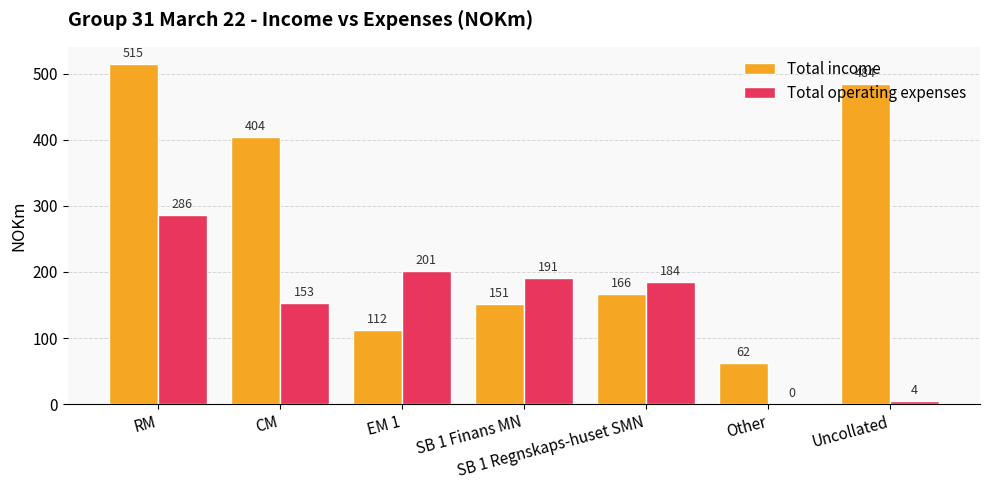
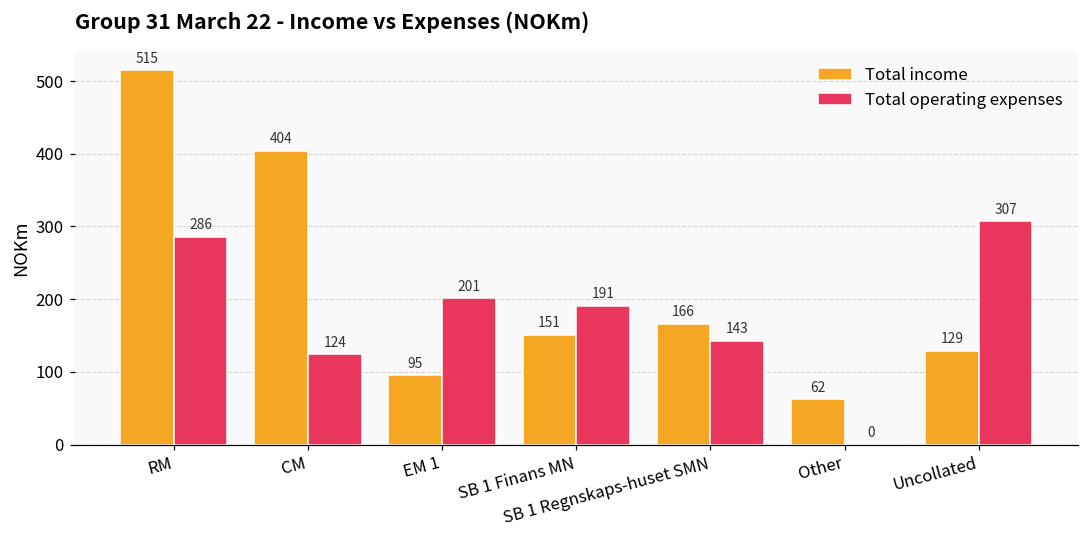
Total operating expenses, CM: 153 -> 124
Total income, EM 1: 112 -> 95
Total operating expenses, SB 1 Regnskaps-huset SMN: 184 -> 143
Total income, Uncollated: 484 -> 129
Total operating expenses, Uncollated: 4 -> 307
